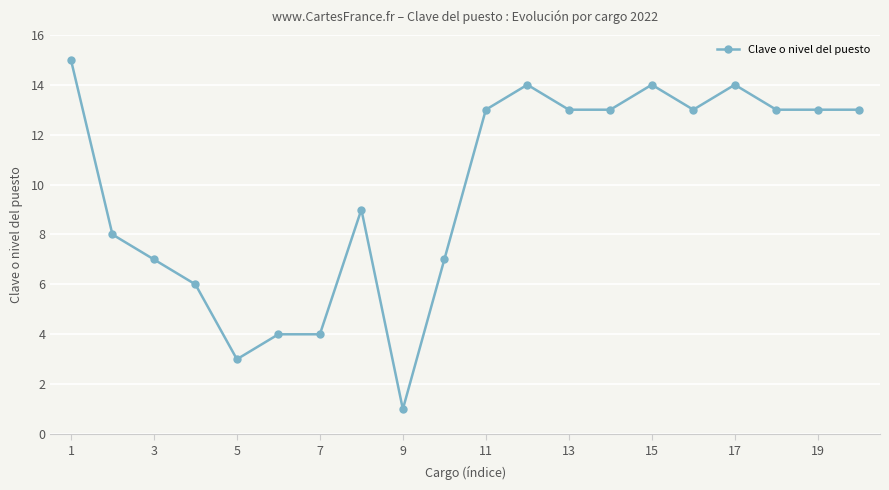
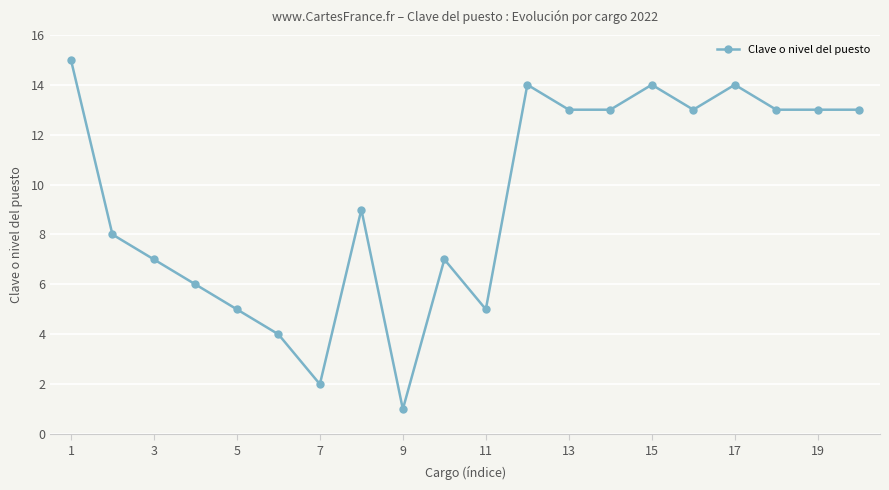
5: 3 -> 5
7: 4 -> 2
11: 13 -> 5
